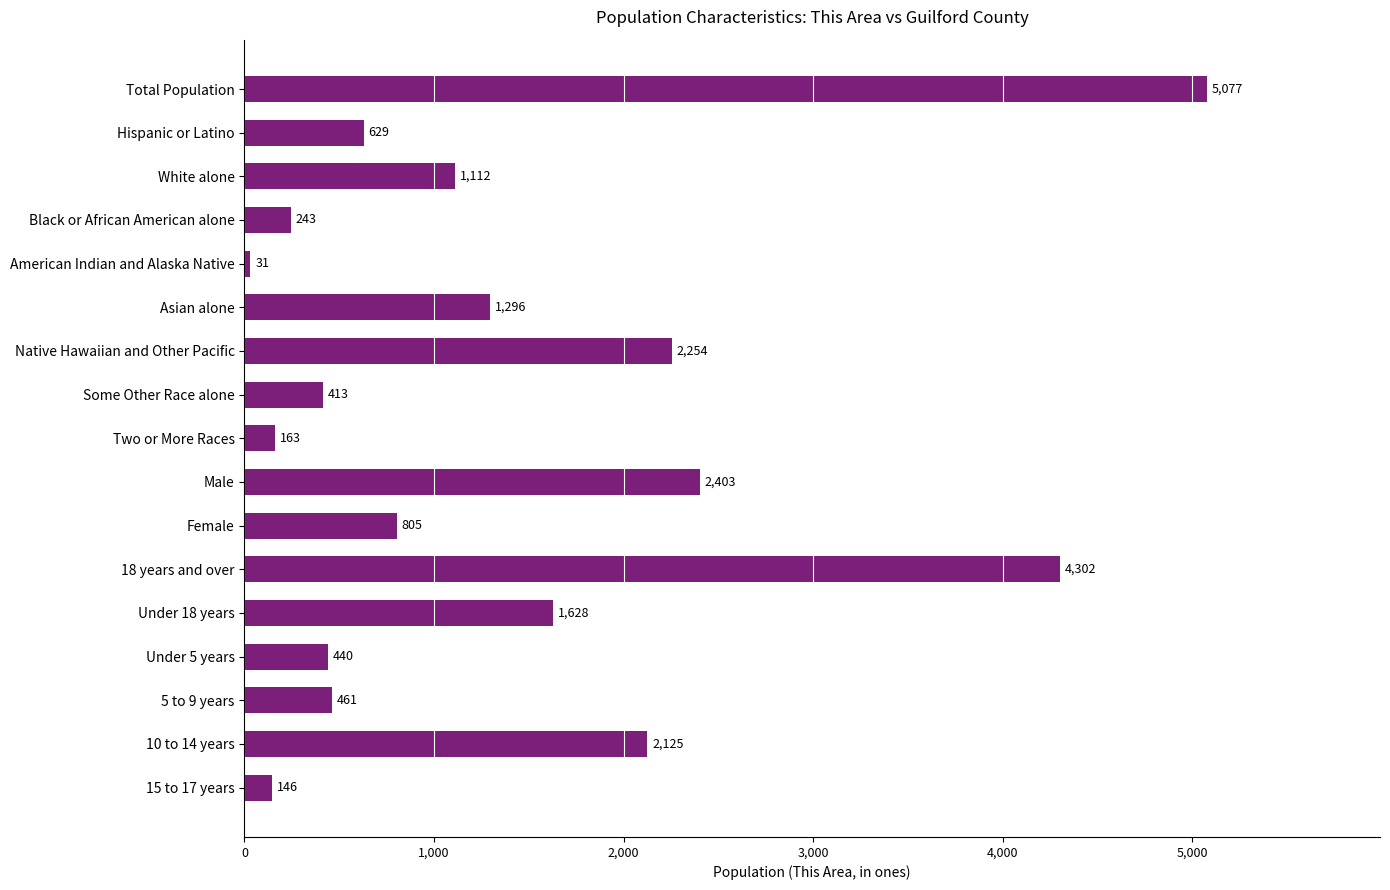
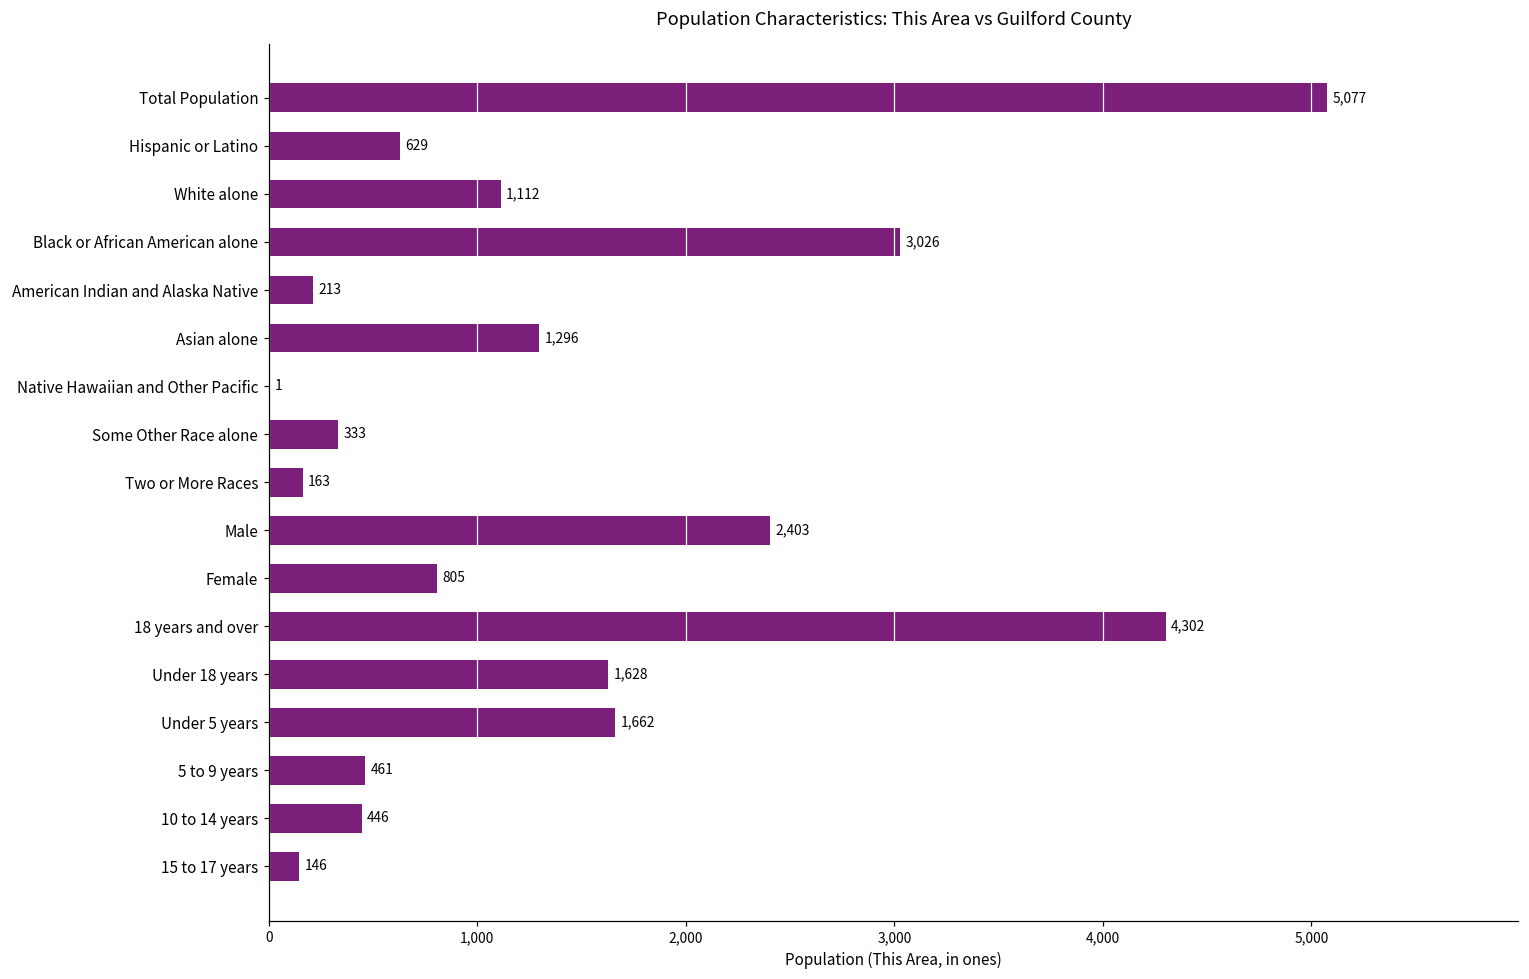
Black or African American alone: 243 -> 3,026
American Indian and Alaska Native: 31 -> 213
Native Hawaiian and Other Pacific: 2,254 -> 1
Some Other Race alone: 413 -> 333
Under 5 years: 440 -> 1,662
10 to 14 years: 2,125 -> 446
